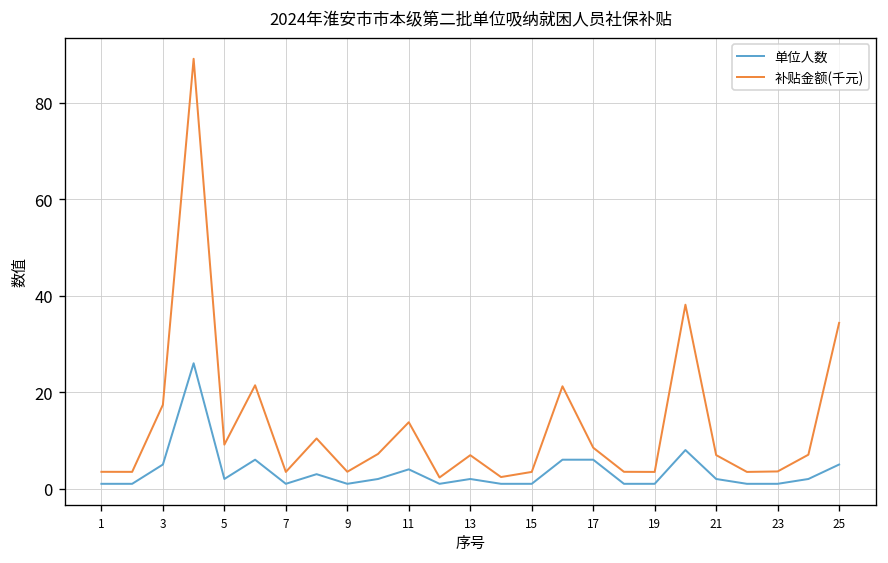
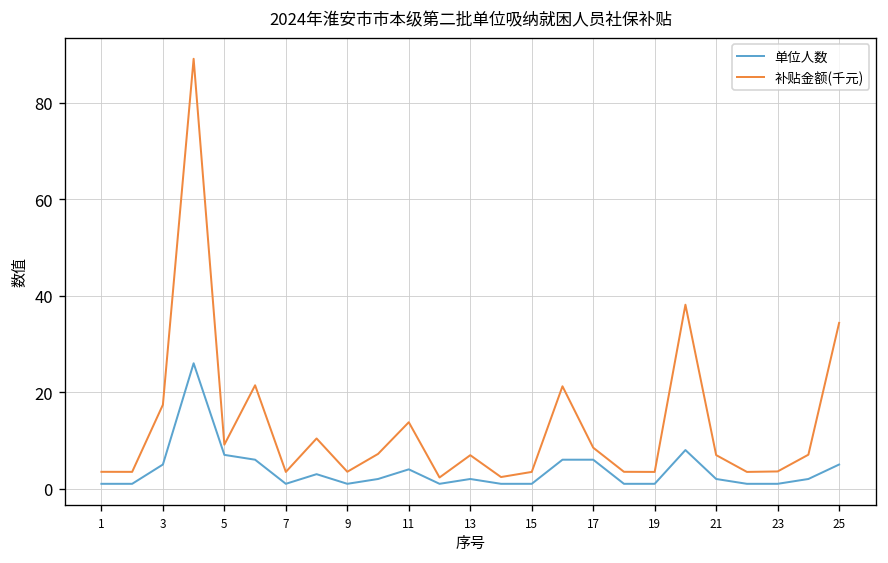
单位人数, 5: 2 -> 7
